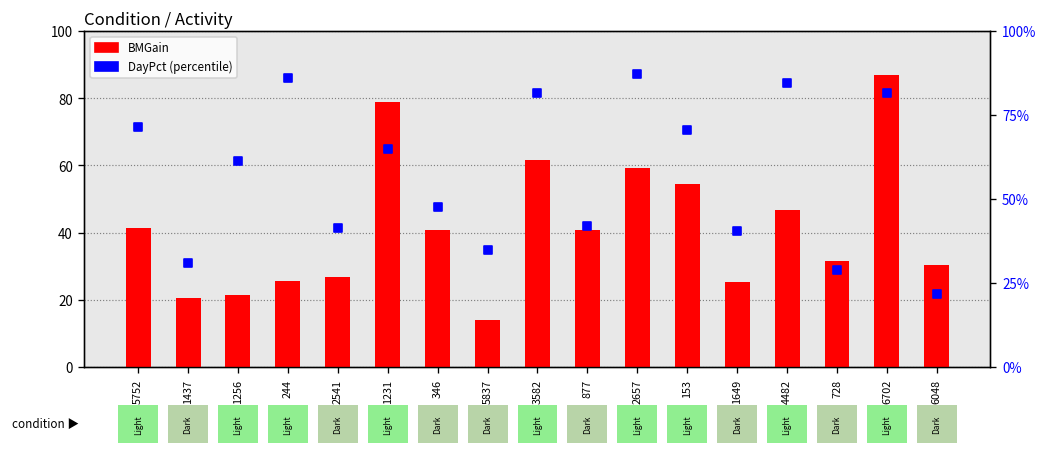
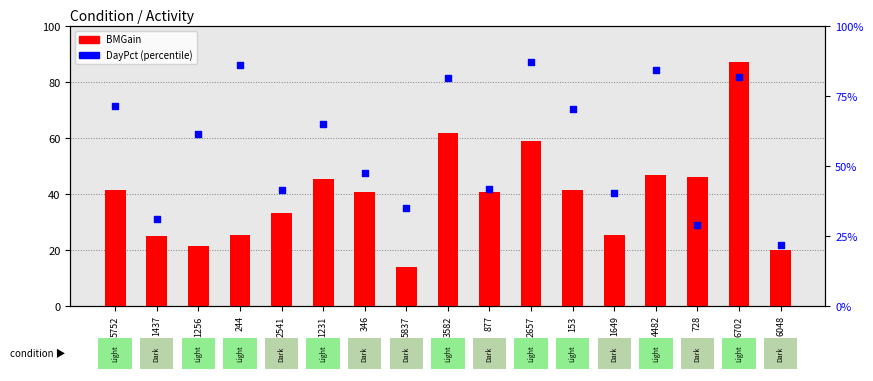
BMGain, 1437: 21 -> 25
BMGain, 2541: 27 -> 33
BMGain, 1231: 79 -> 45
BMGain, 153: 54 -> 42
BMGain, 728: 32 -> 46
BMGain, 6048: 30 -> 20
